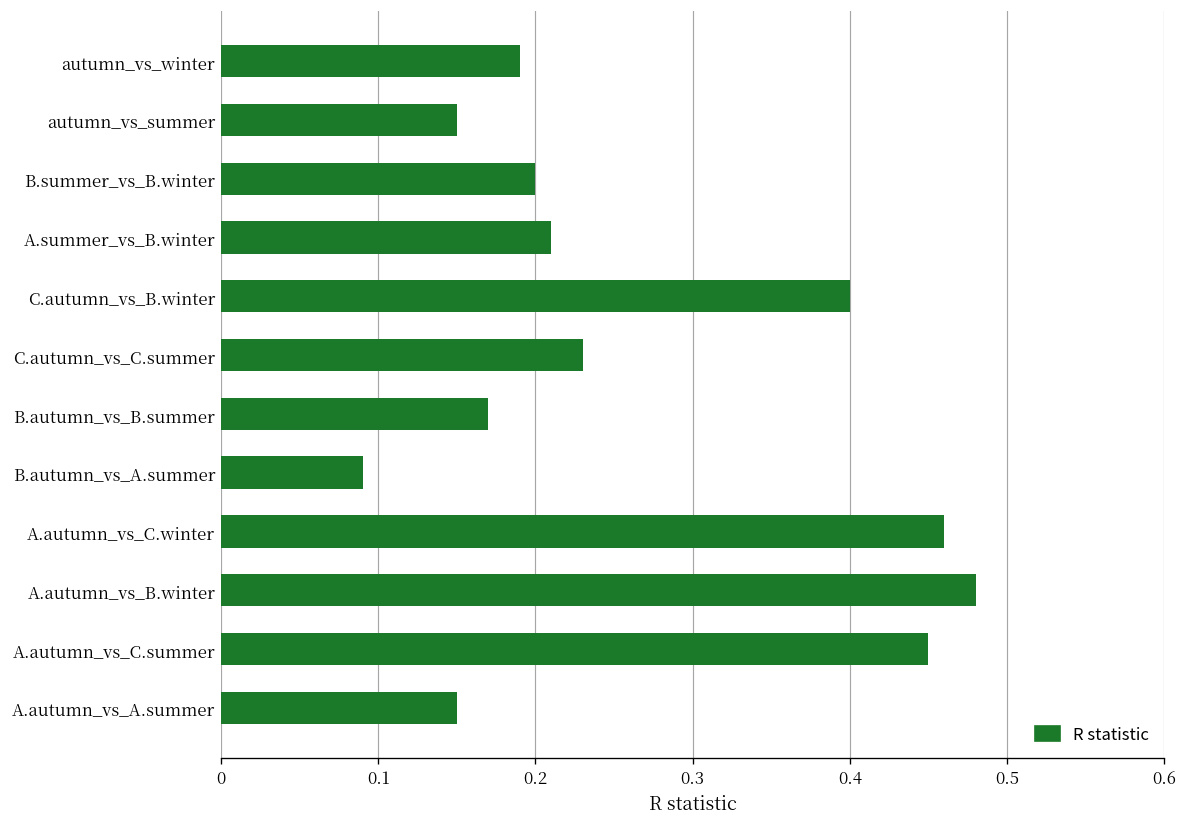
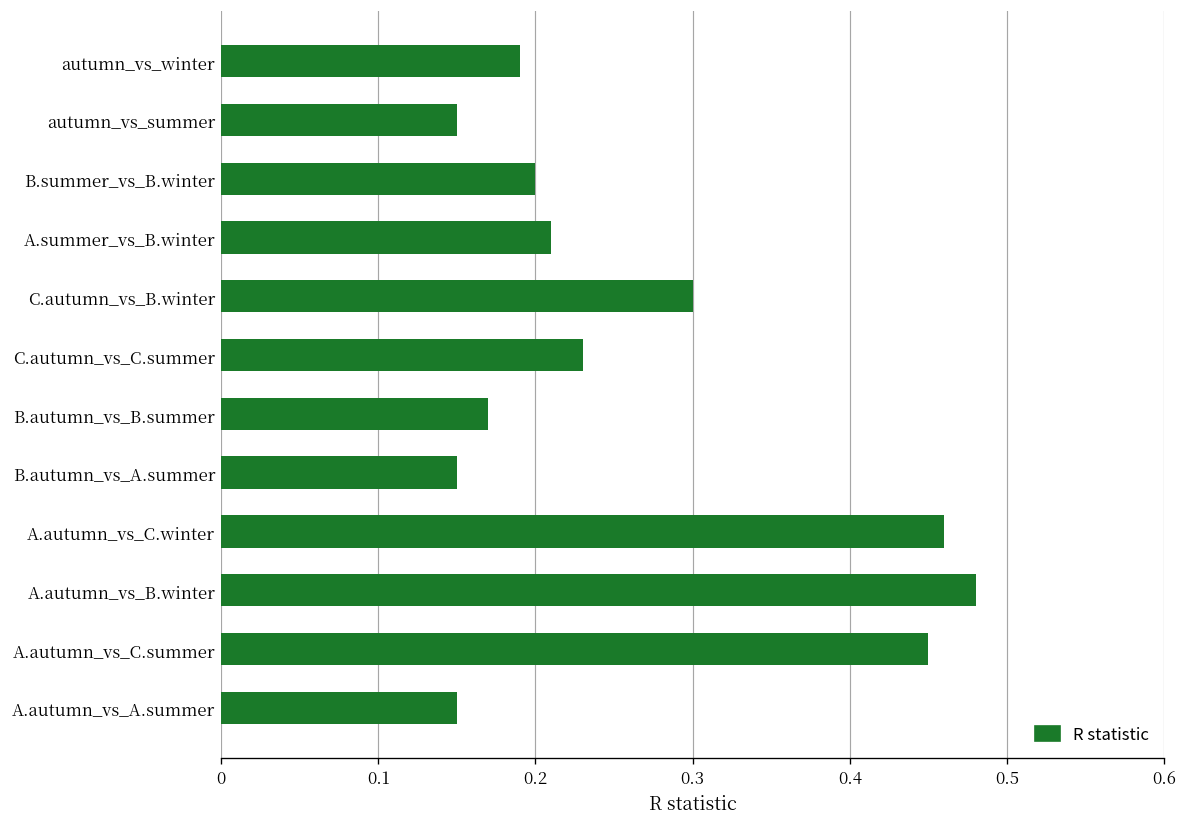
C.autumn_vs_B.winter: 0.4 -> 0.3
B.autumn_vs_A.summer: 0.09 -> 0.15
